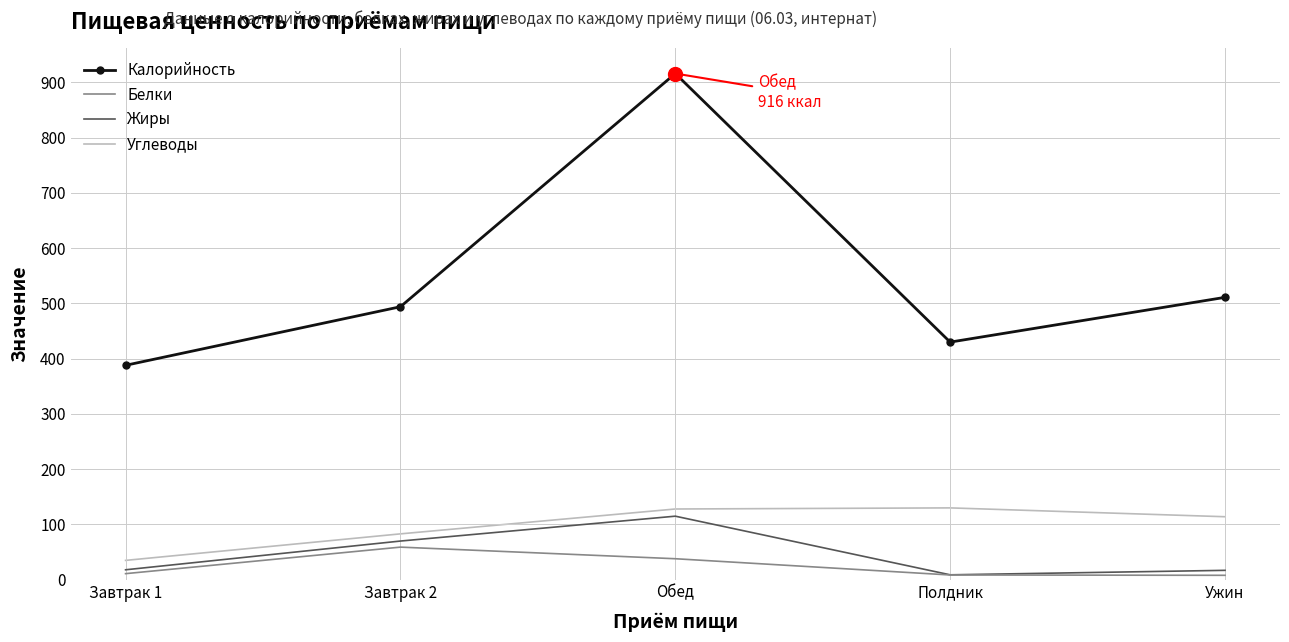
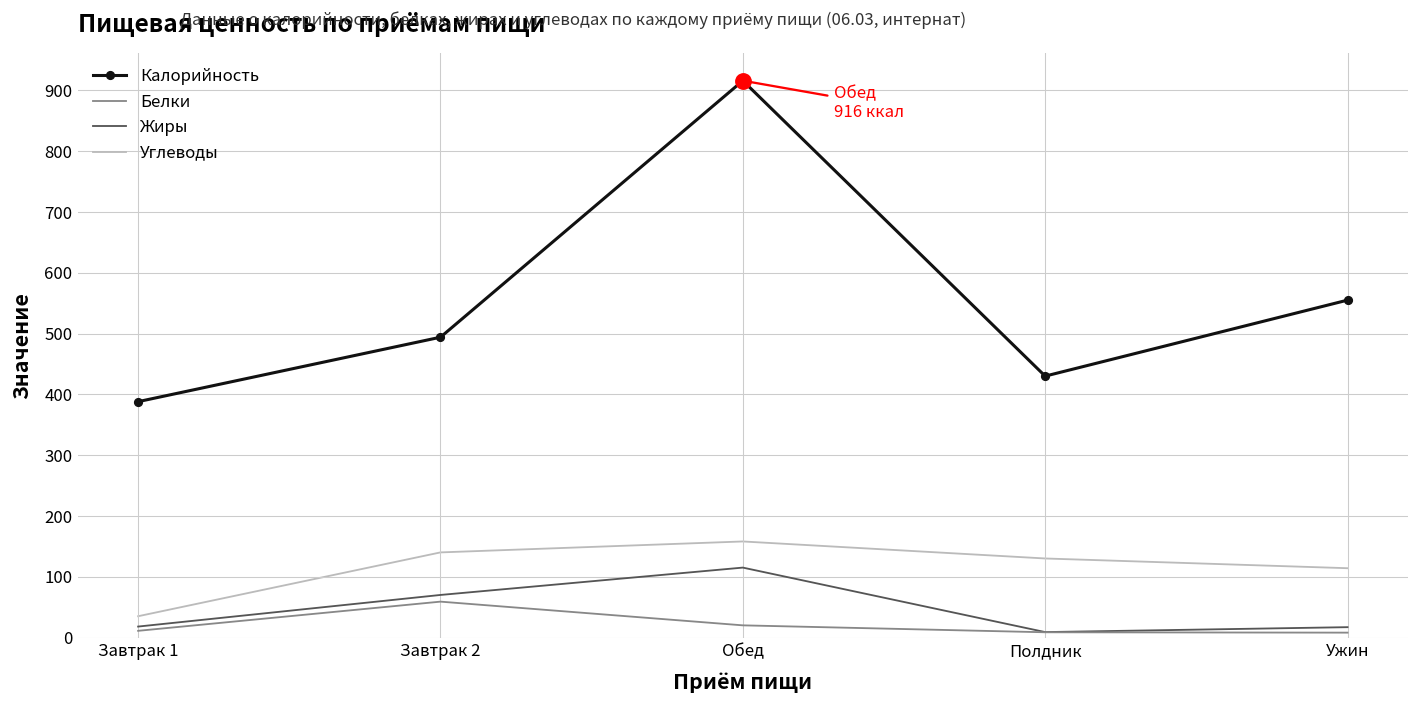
Углеводы, Завтрак 2: 80 -> 140
Белки, Обед: 40 -> 20
Углеводы, Обед: 130 -> 160
Калорийность, Ужин: 510 -> 560
